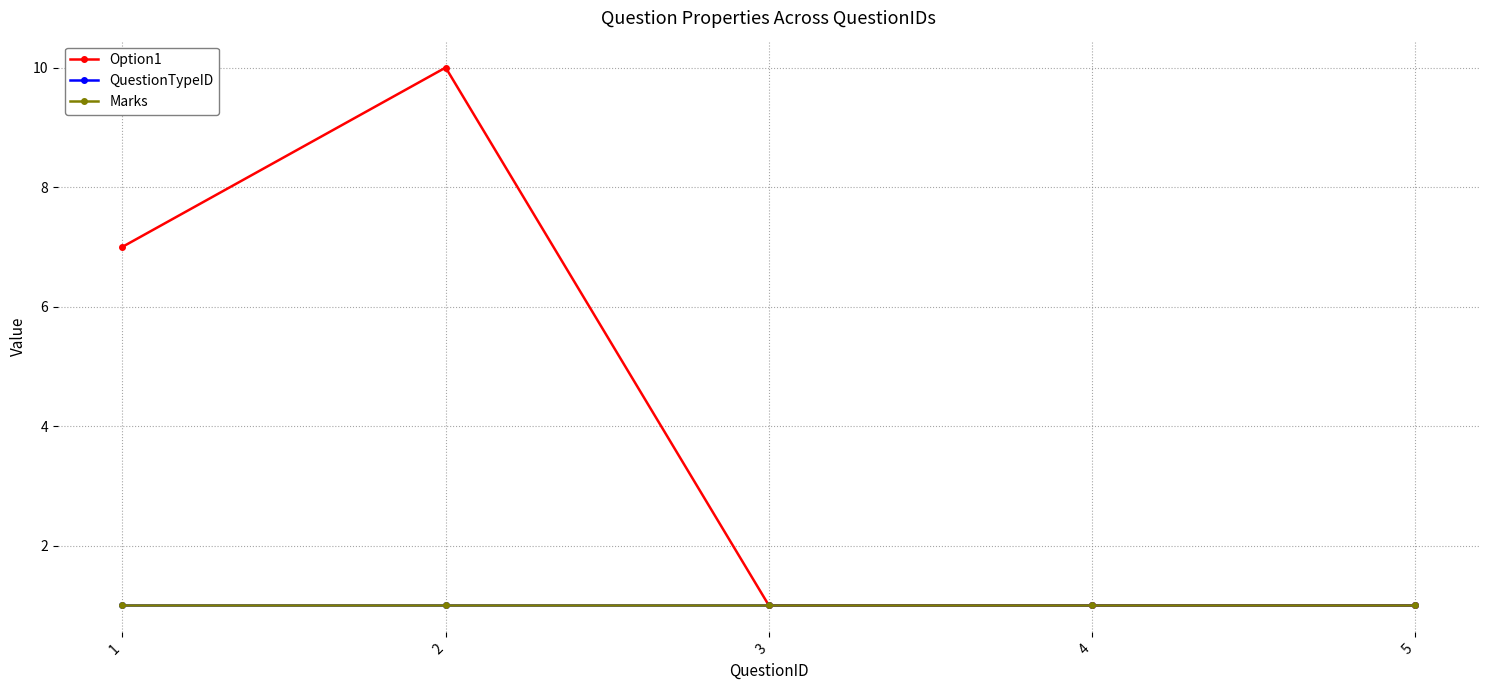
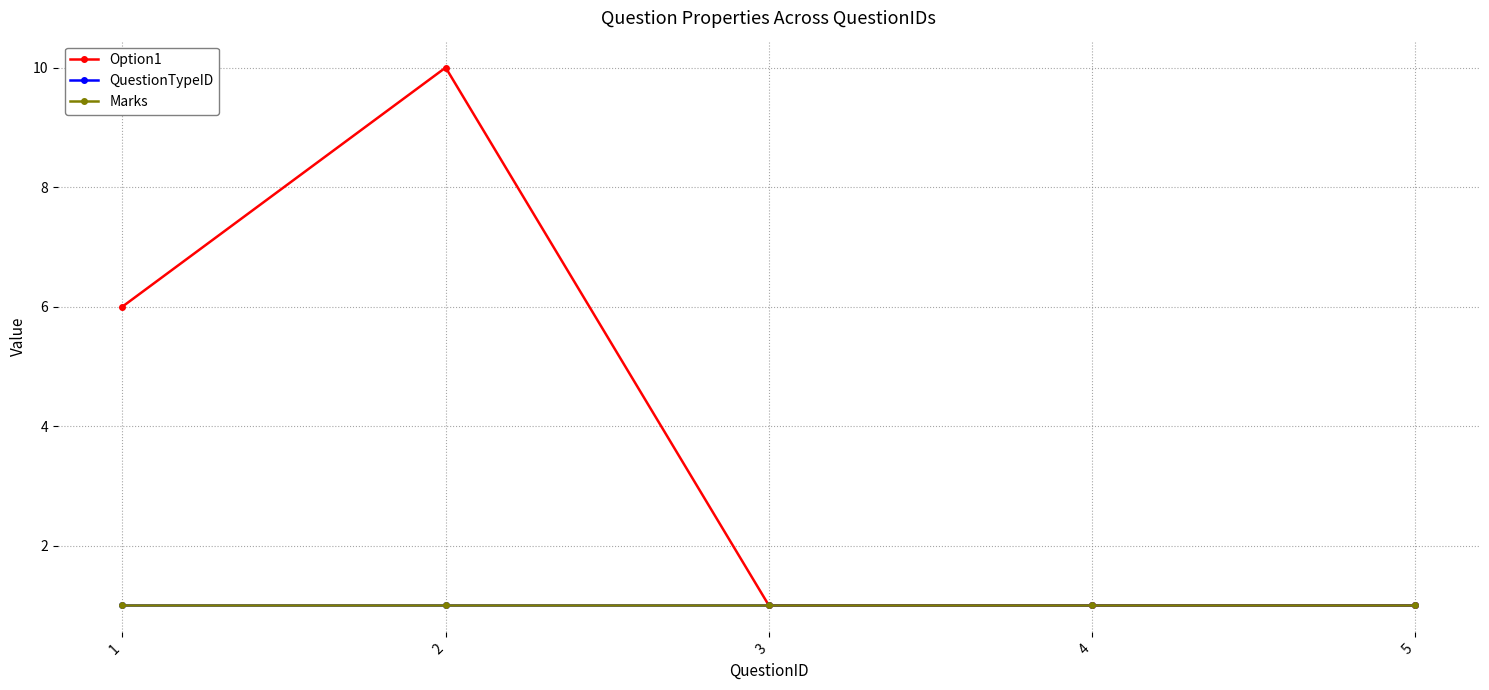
Option1, 1: 7 -> 6
